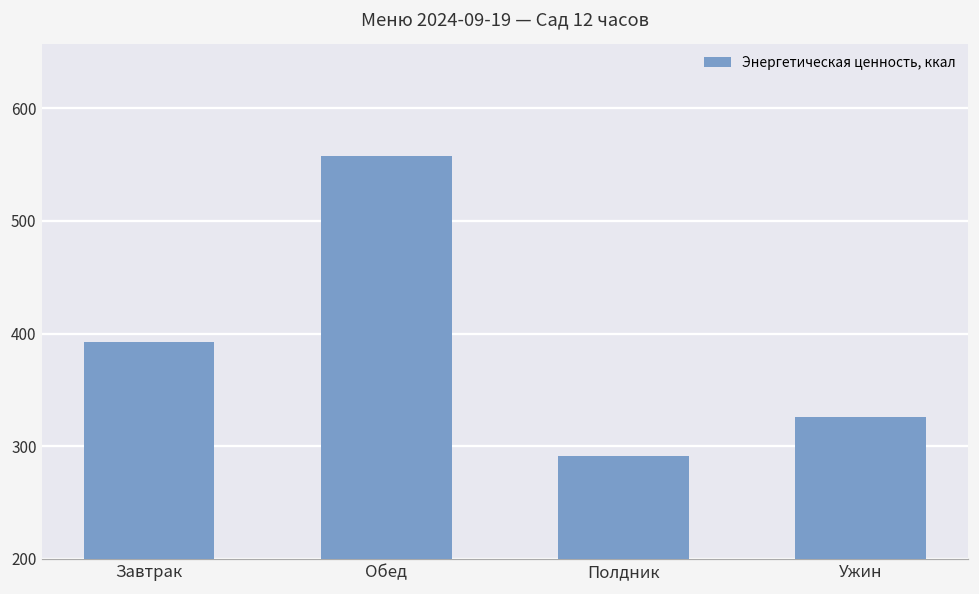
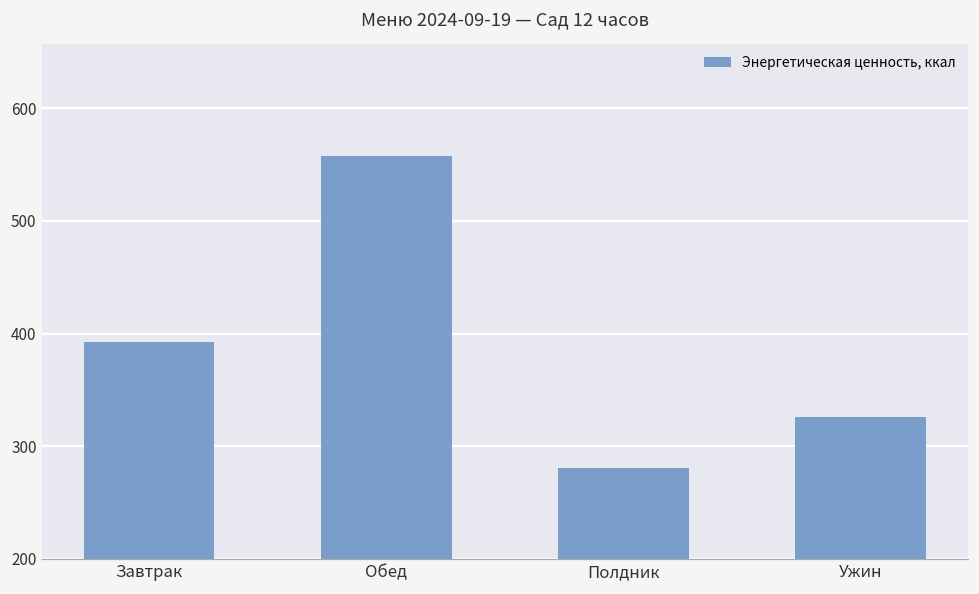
Полдник: 291 -> 281
